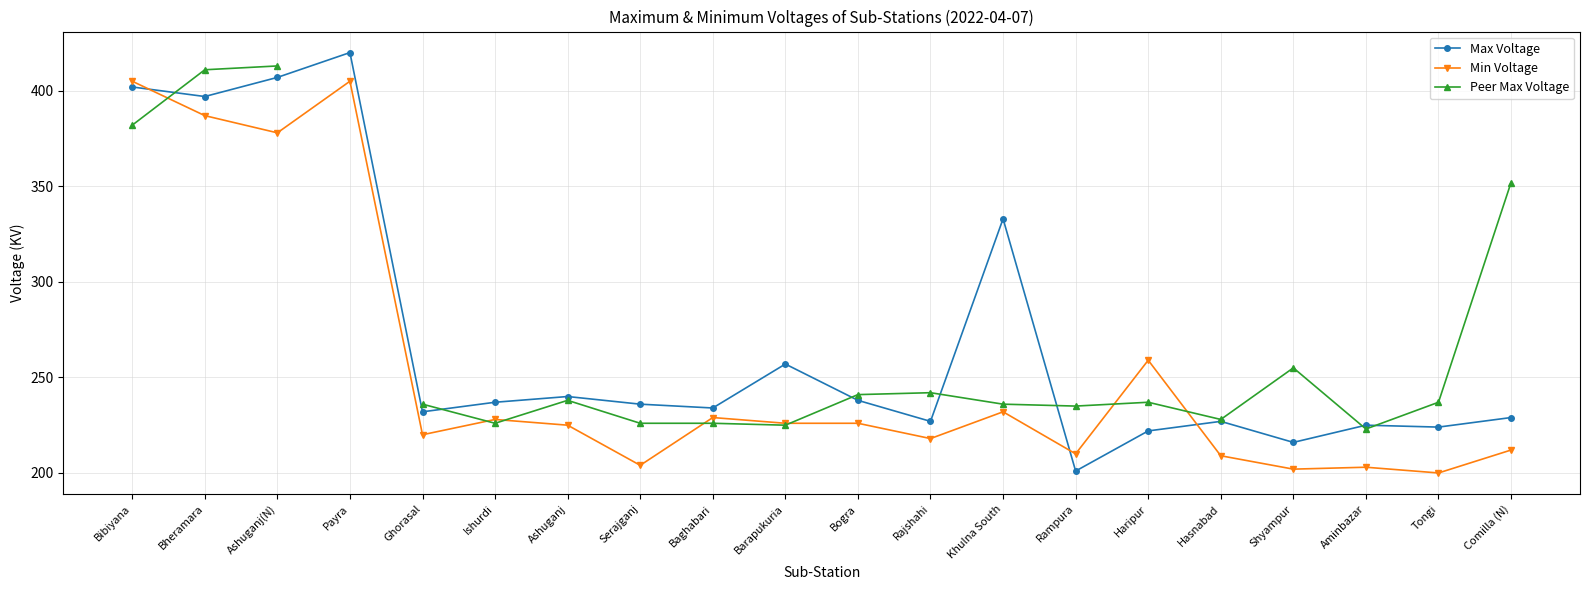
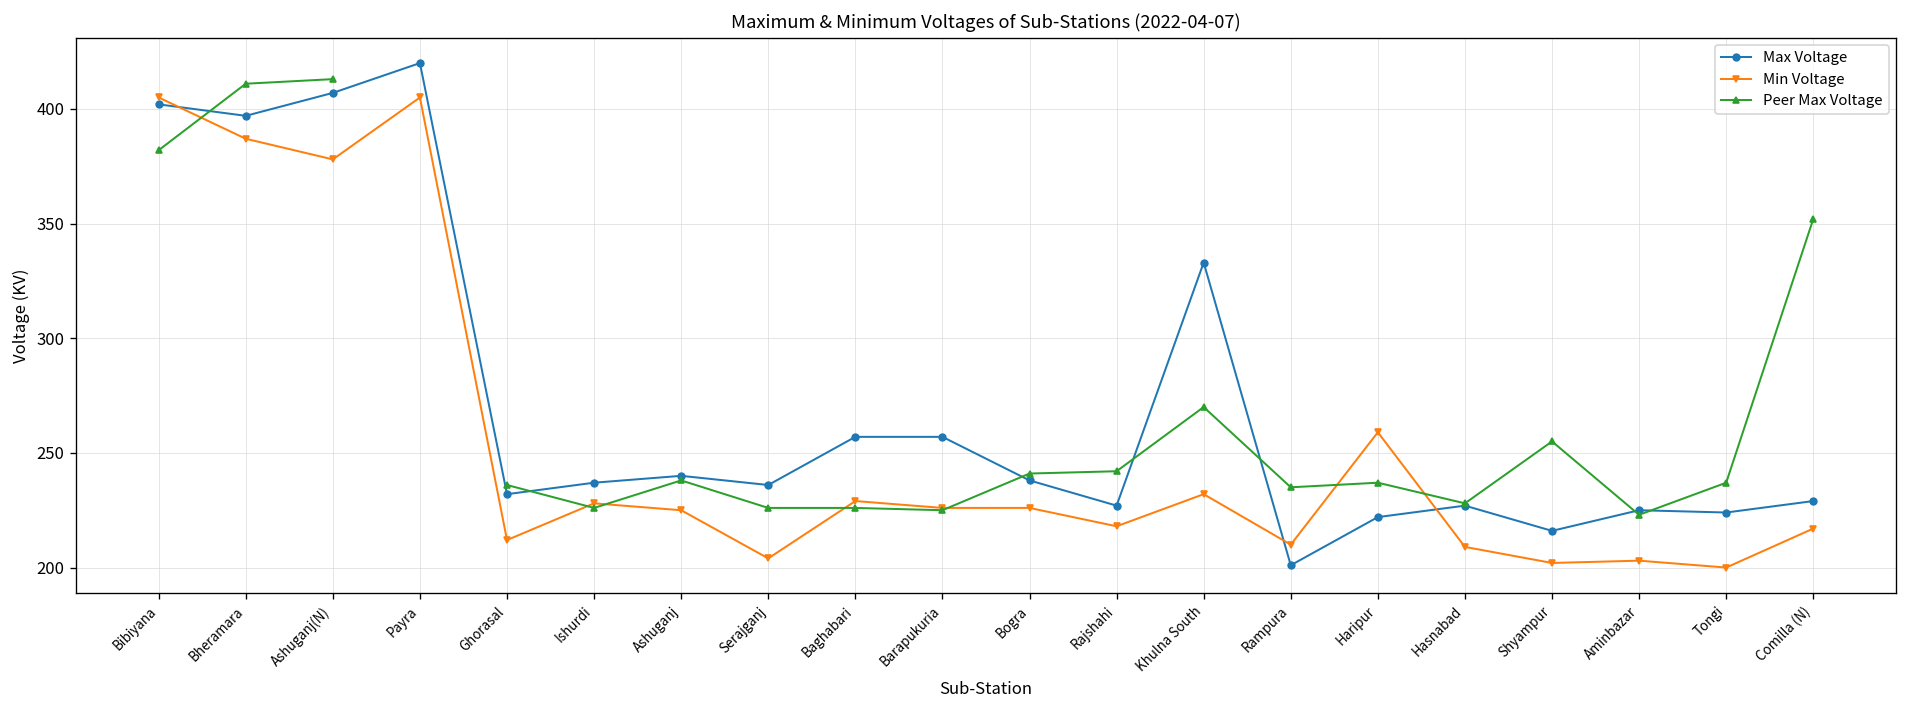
Min Voltage, Ghorasal: 220 -> 212
Max Voltage, Baghabari: 234 -> 257
Peer Max Voltage, Khulna South: 236 -> 270
Min Voltage, Comilla (N): 212 -> 217
